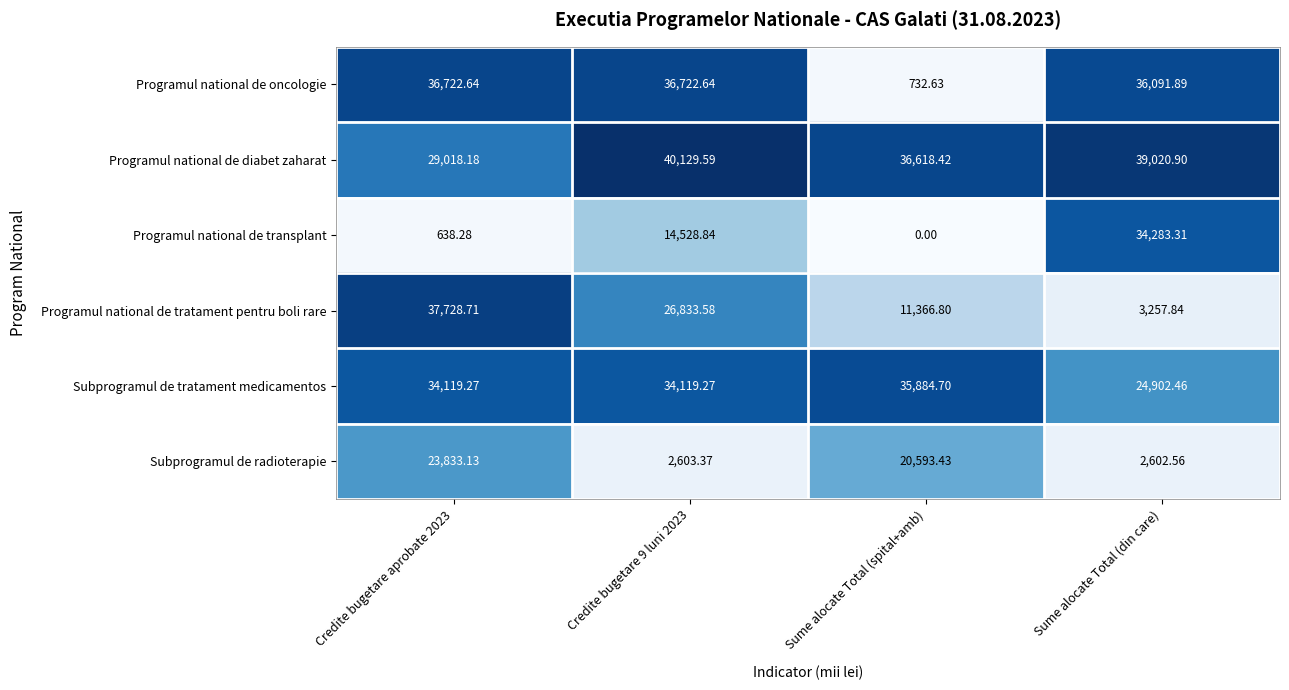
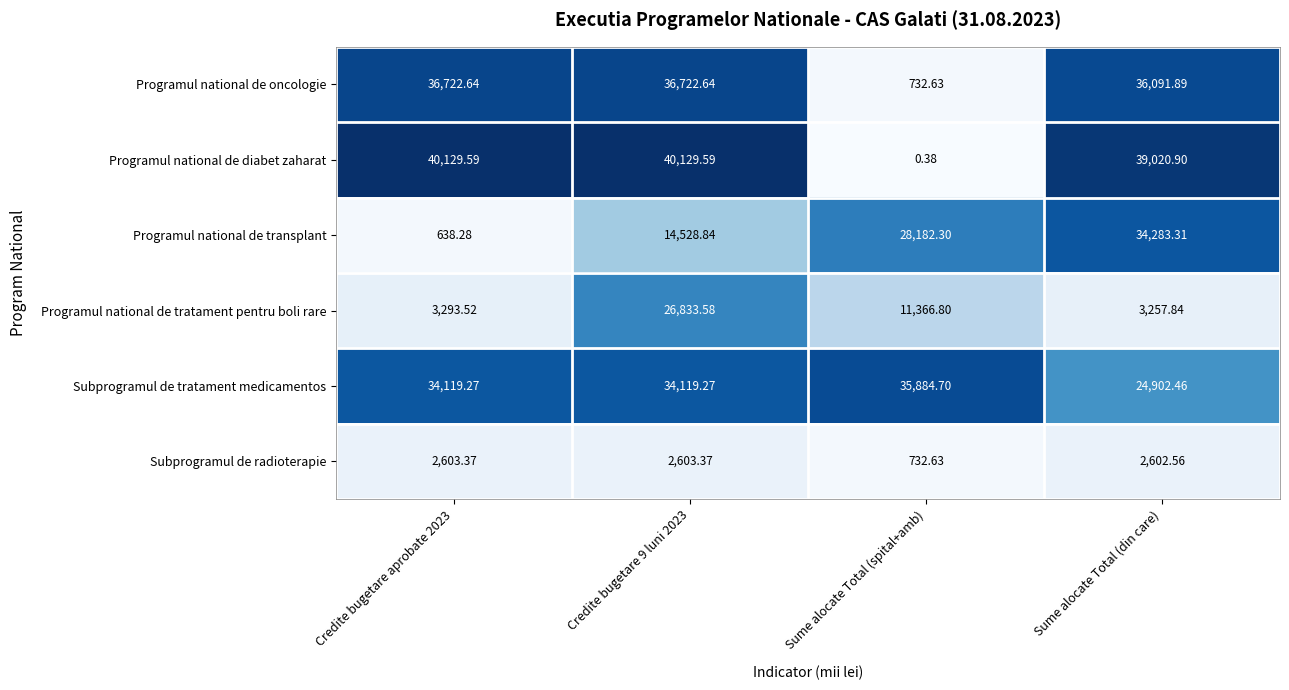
Programul national de diabet zaharat, Credite bugetare aprobate 2023: 29,018.18 -> 40,129.59
Programul national de diabet zaharat, Sume alocate Total (spital+amb): 36,618.42 -> 0.38
Programul national de transplant, Sume alocate Total (spital+amb): 0.00 -> 28,182.30
Programul national de tratament pentru boli rare, Credite bugetare aprobate 2023: 37,728.71 -> 3,293.52
Subprogramul de radioterapie, Credite bugetare aprobate 2023: 23,833.13 -> 2,603.37
Subprogramul de radioterapie, Sume alocate Total (spital+amb): 20,593.43 -> 732.63
